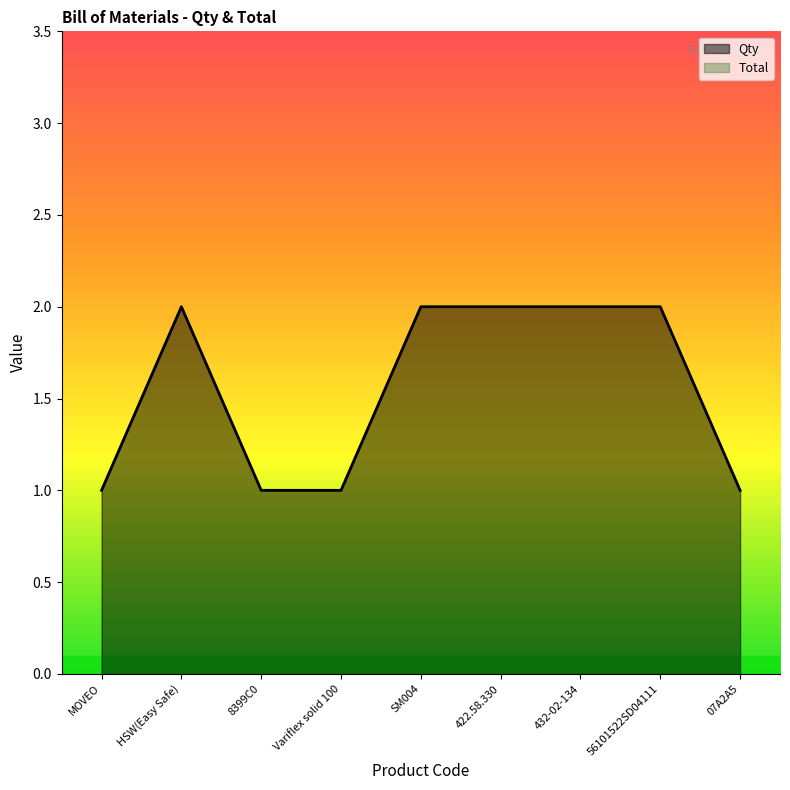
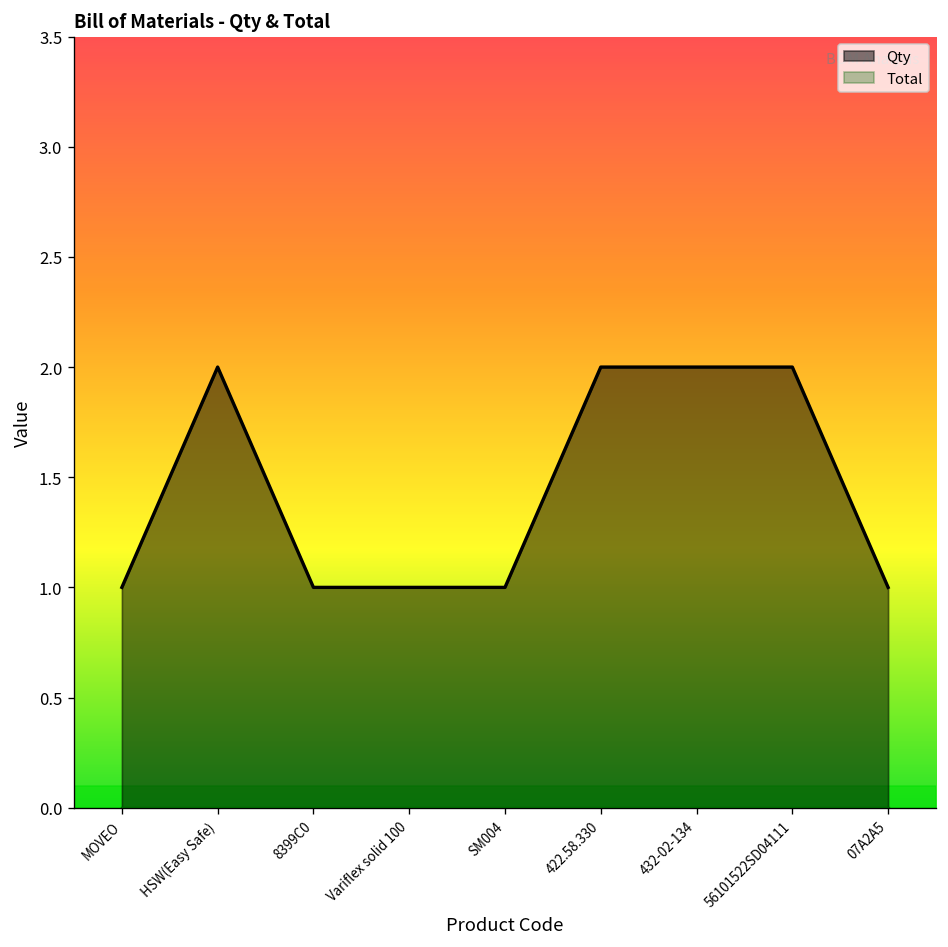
Qty, SM004: 2 -> 1
